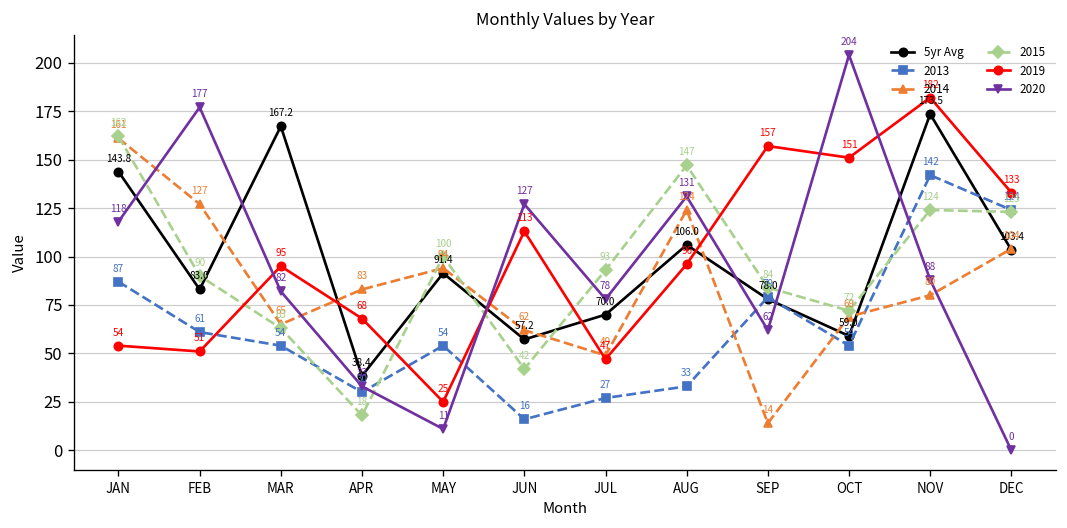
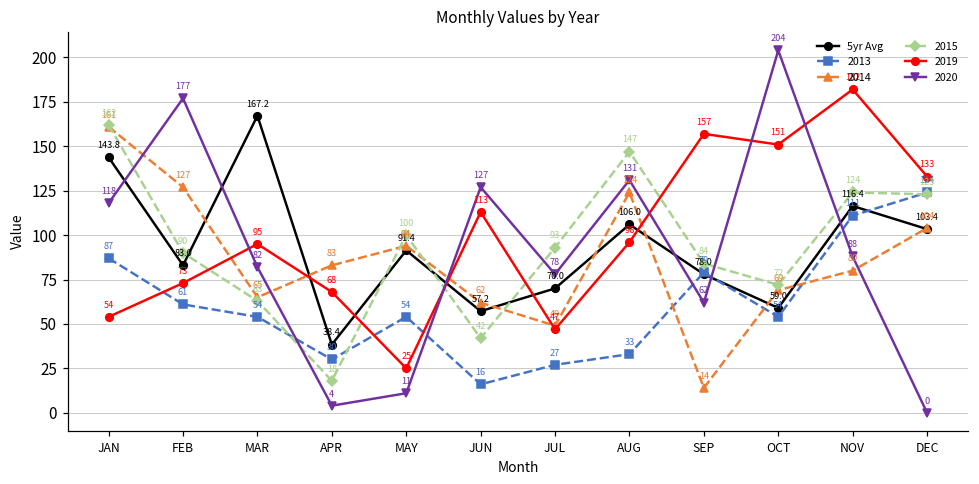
2019, FEB: 51 -> 73
2020, APR: 33 -> 4
5yr Avg, NOV: 173.5 -> 116.4
2013, NOV: 142 -> 111
